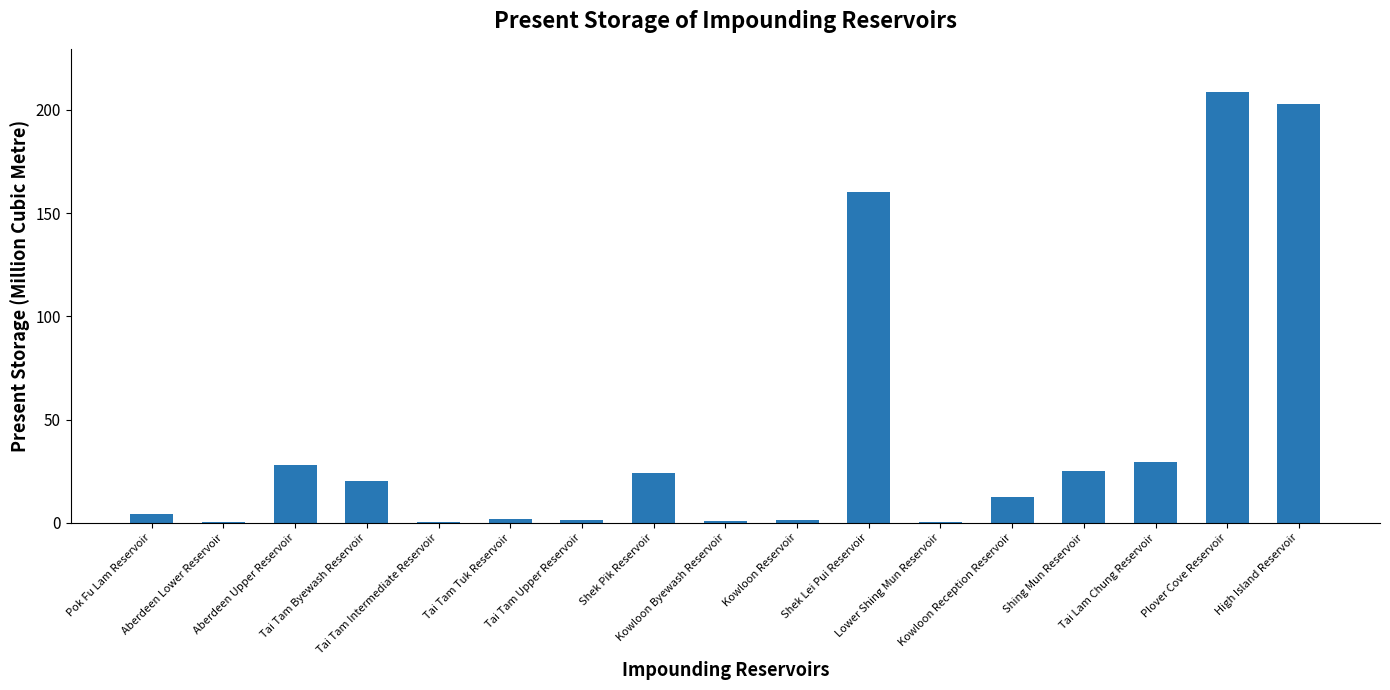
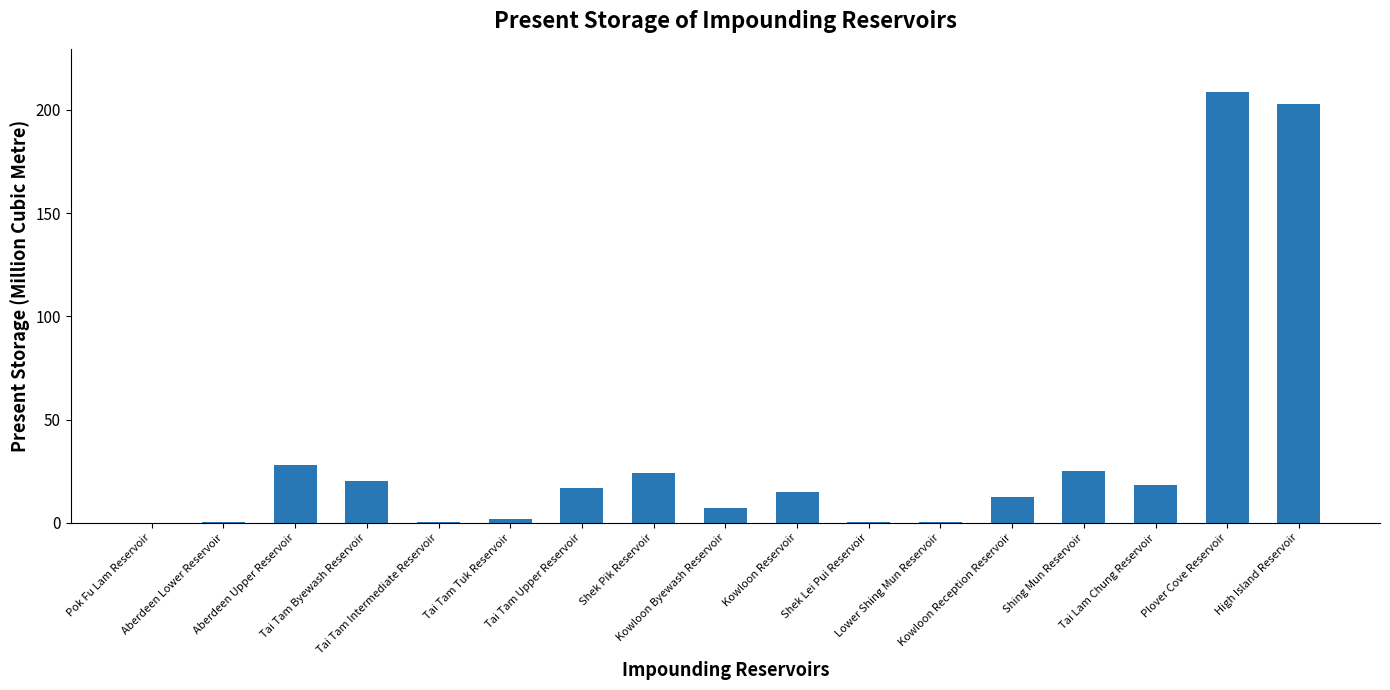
Pok Fu Lam Reservoir: 4 -> 0
Tai Tam Upper Reservoir: 1 -> 17
Kowloon Byewash Reservoir: 1 -> 7
Kowloon Reservoir: 1 -> 15
Shek Lei Pui Reservoir: 160 -> 0
Tai Lam Chung Reservoir: 30 -> 18
